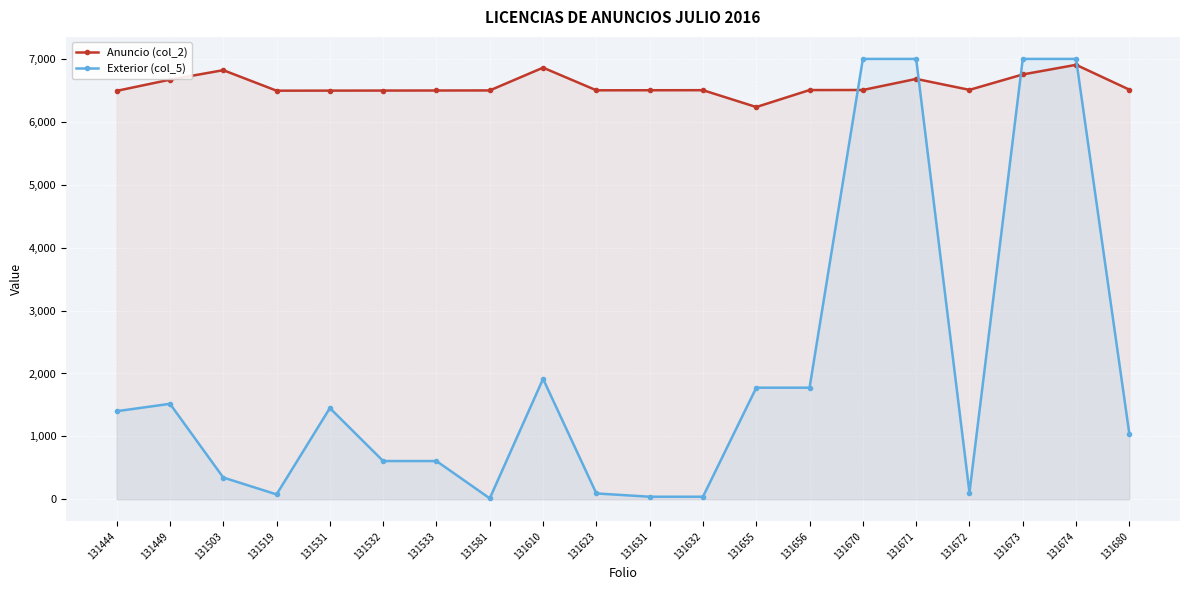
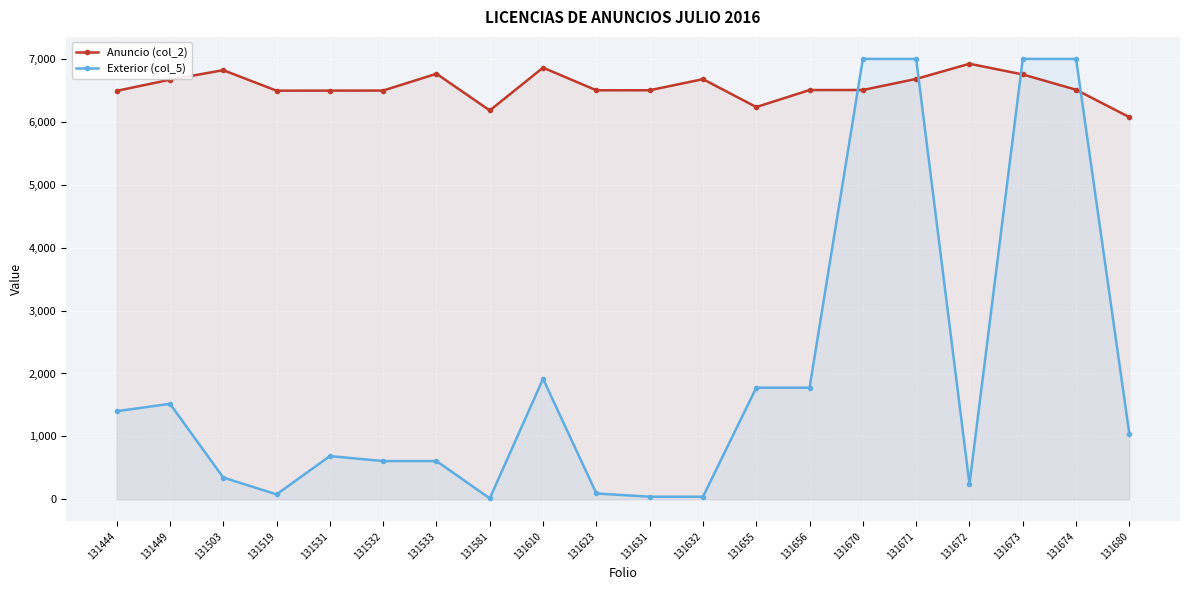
Exterior (col_5), 131531: 1,500 -> 700
Anuncio (col_2), 131533: 6,500 -> 6,800
Anuncio (col_2), 131581: 6,500 -> 6,200
Anuncio (col_2), 131632: 6,500 -> 6,700
Anuncio (col_2), 131672: 6,500 -> 6,900
Exterior (col_5), 131672: 100 -> 200
Anuncio (col_2), 131674: 6,900 -> 6,500
Anuncio (col_2), 131680: 6,500 -> 6,100
